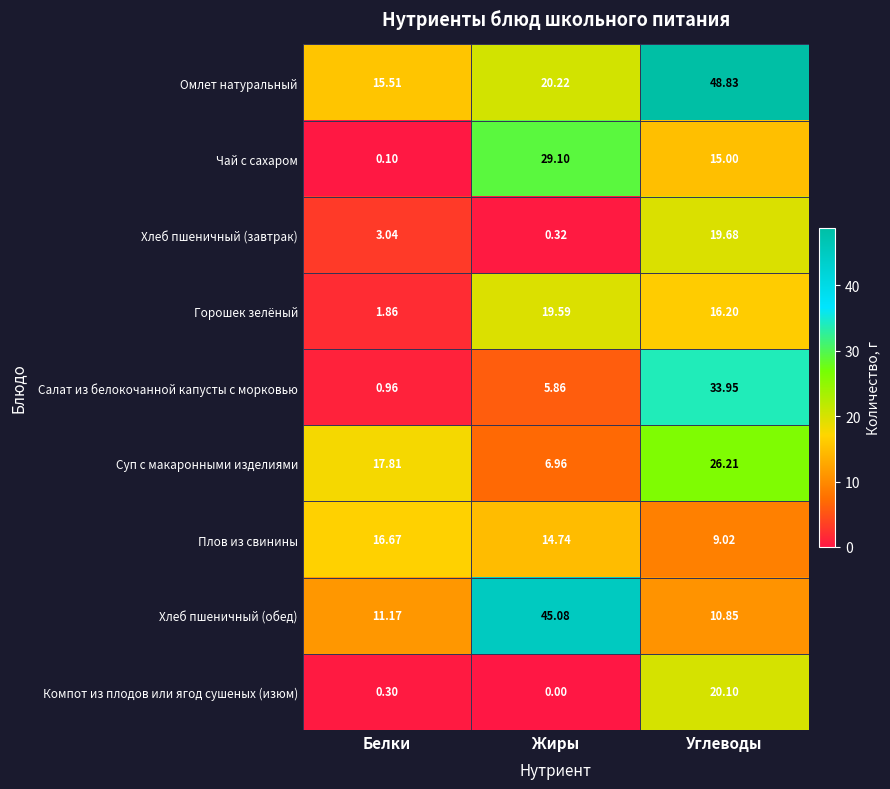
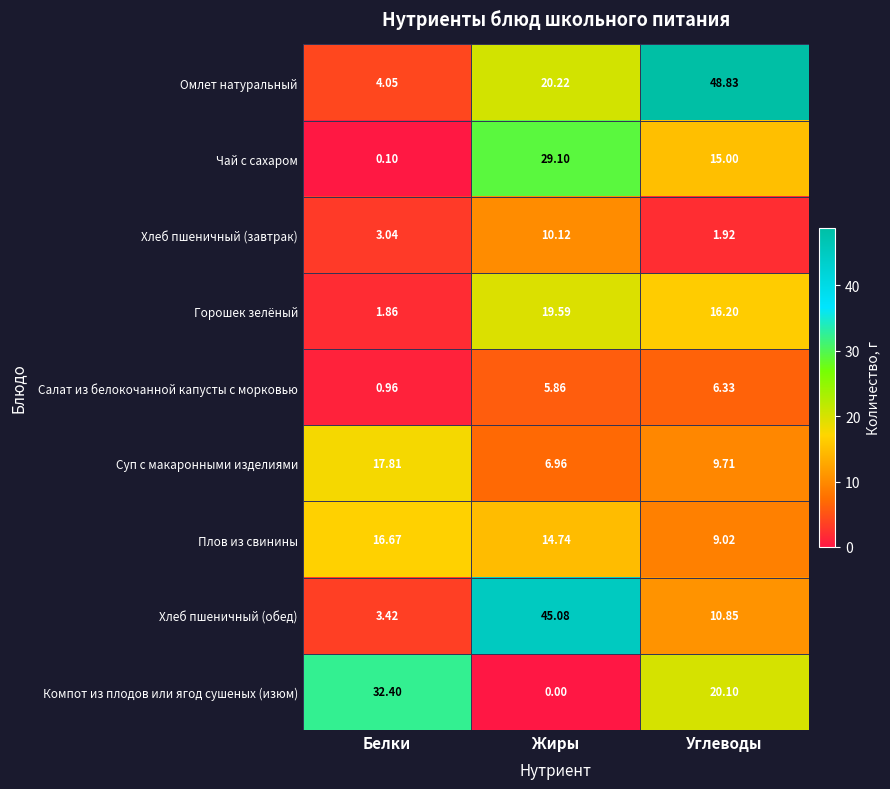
Омлет натуральный, Белки: 15.51 -> 4.05
Хлеб пшеничный (завтрак), Жиры: 0.32 -> 10.12
Хлеб пшеничный (завтрак), Углеводы: 19.68 -> 1.92
Салат из белокочанной капусты с морковью, Углеводы: 33.95 -> 6.33
Суп с макаронными изделиями, Углеводы: 26.21 -> 9.71
Хлеб пшеничный (обед), Белки: 11.17 -> 3.42
Компот из плодов или ягод сушеных (изюм), Белки: 0.30 -> 32.40
